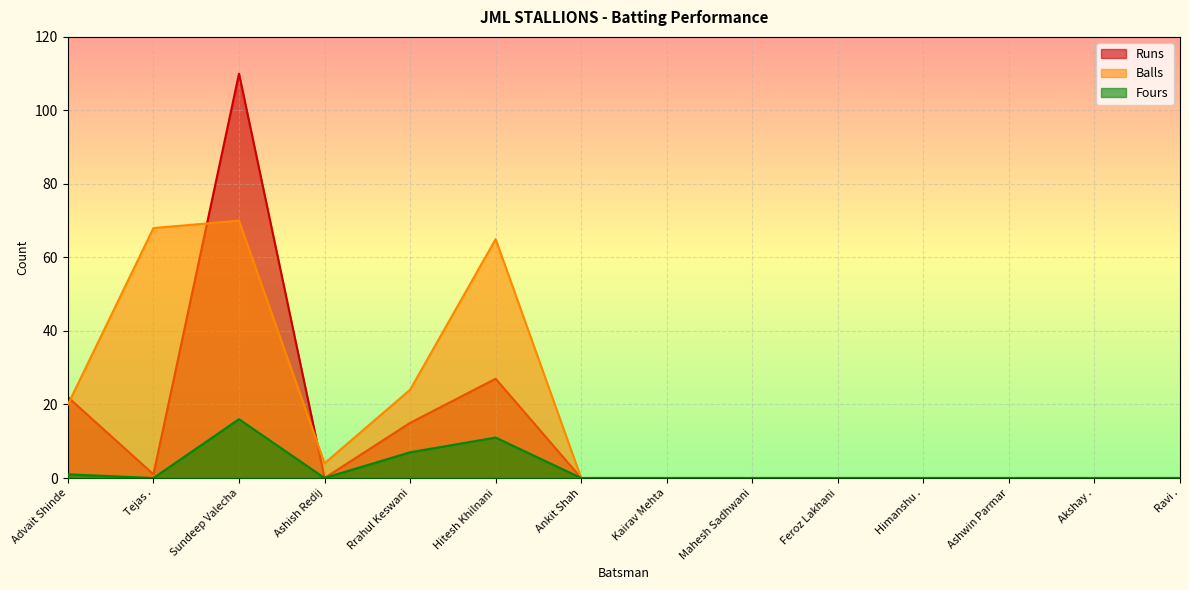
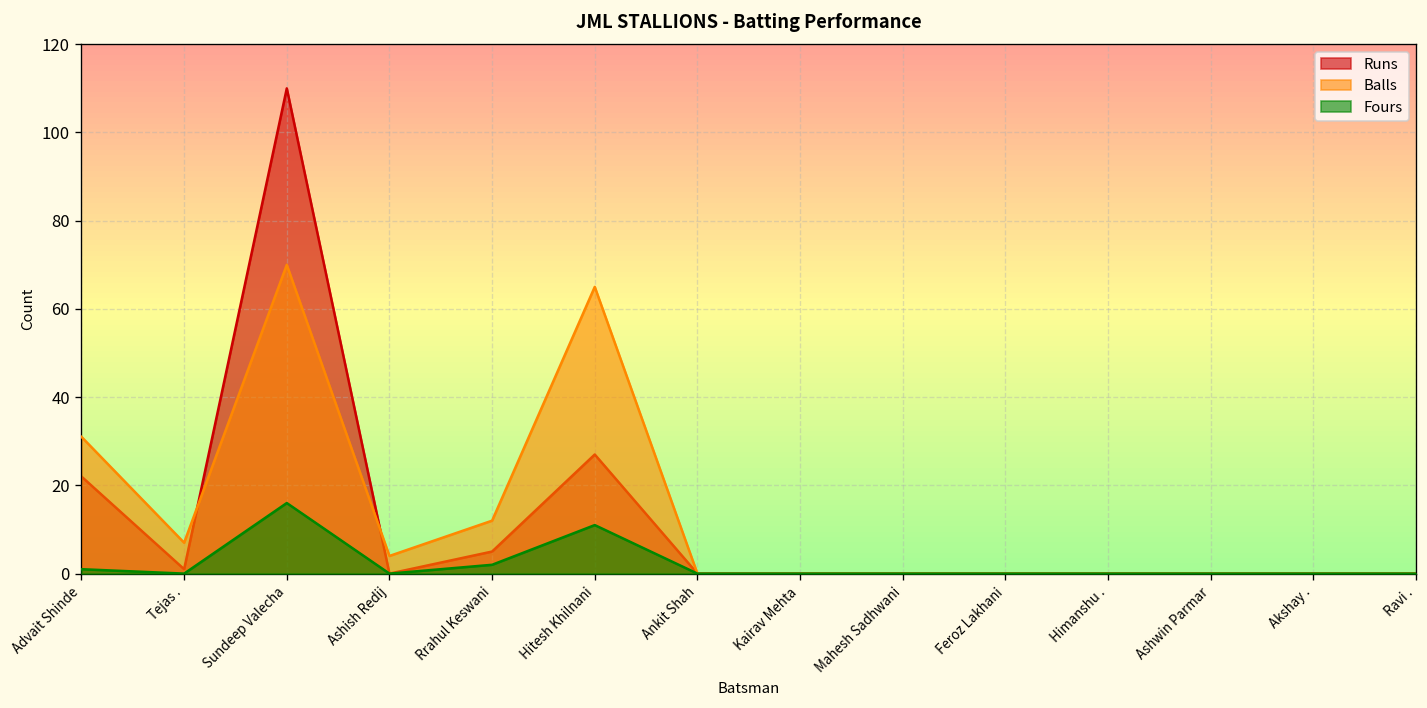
Balls, Advait Shinde: 20 -> 31
Balls, Tejas .: 68 -> 7
Runs, Rrahul Keswani: 15 -> 5
Balls, Rrahul Keswani: 24 -> 12
Fours, Rrahul Keswani: 7 -> 2
